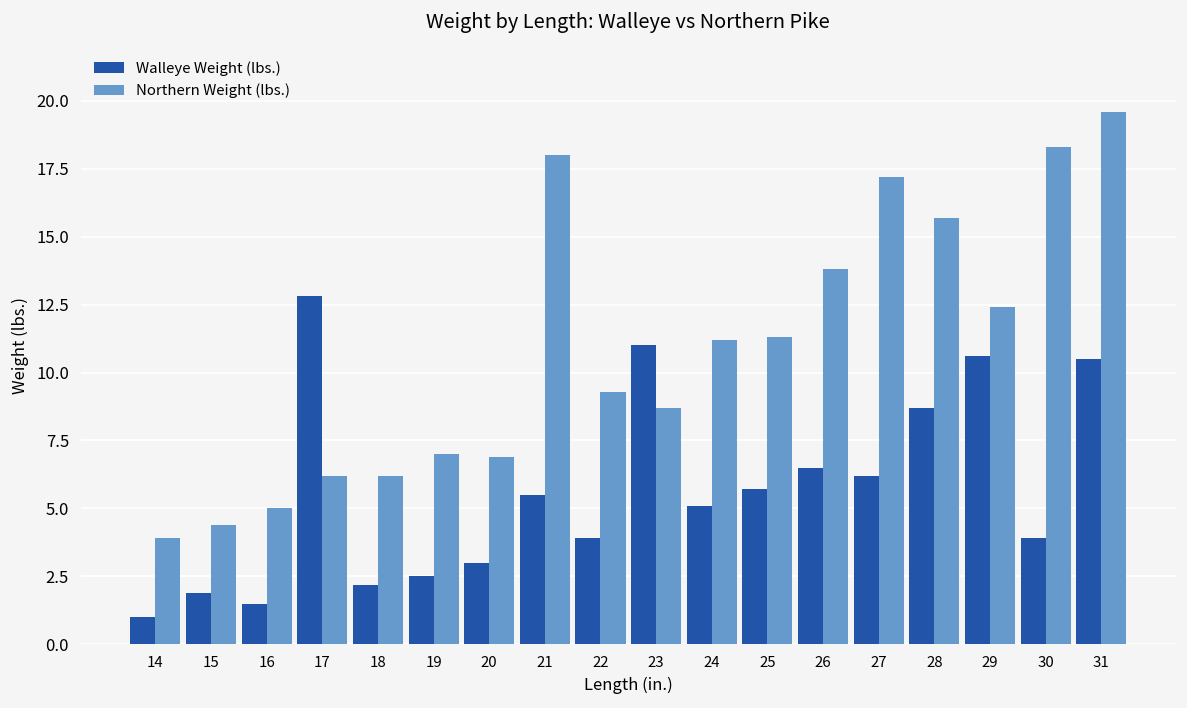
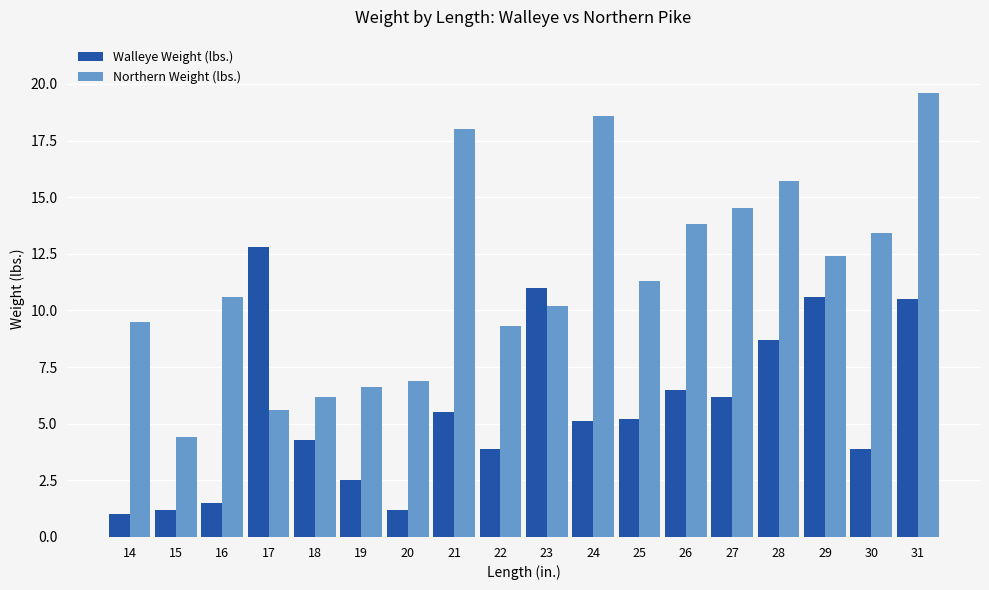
Northern Weight (lbs.), 14: 3.9 -> 9.5
Walleye Weight (lbs.), 15: 1.9 -> 1.2
Northern Weight (lbs.), 16: 5.0 -> 10.6
Northern Weight (lbs.), 17: 6.2 -> 5.6
Walleye Weight (lbs.), 18: 2.2 -> 4.3
Northern Weight (lbs.), 19: 7.0 -> 6.6
Walleye Weight (lbs.), 20: 3.0 -> 1.2
Northern Weight (lbs.), 23: 8.7 -> 10.2
Northern Weight (lbs.), 24: 11.2 -> 18.6
Walleye Weight (lbs.), 25: 5.7 -> 5.2
Northern Weight (lbs.), 27: 17.2 -> 14.5
Northern Weight (lbs.), 30: 18.3 -> 13.4
